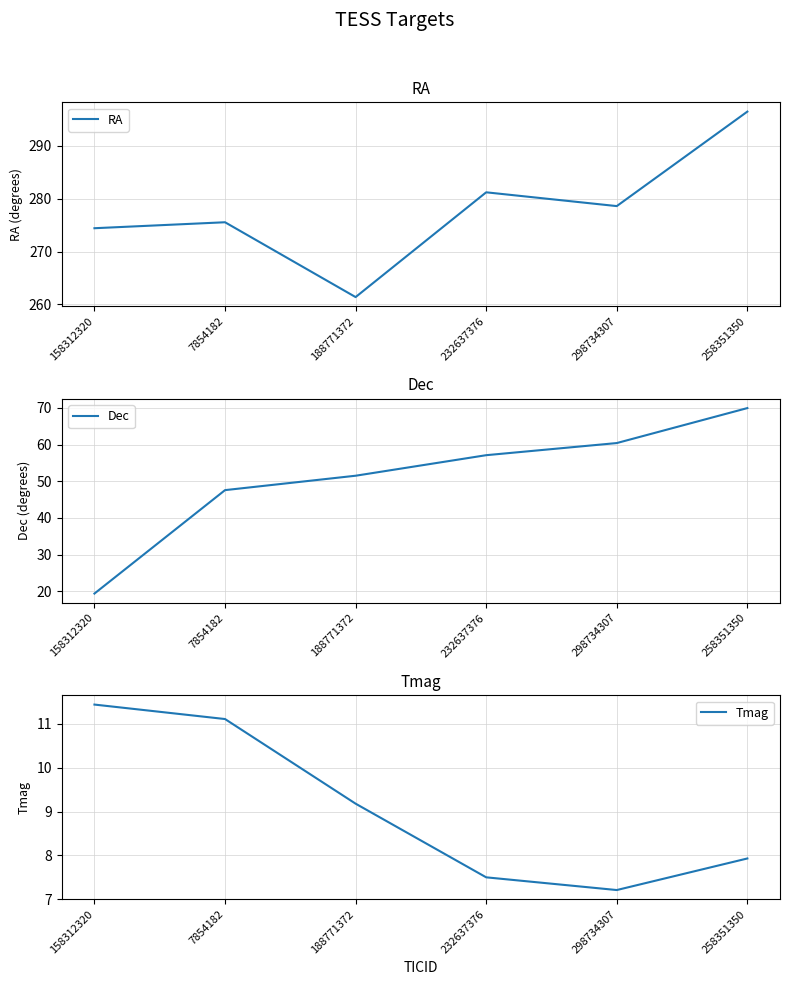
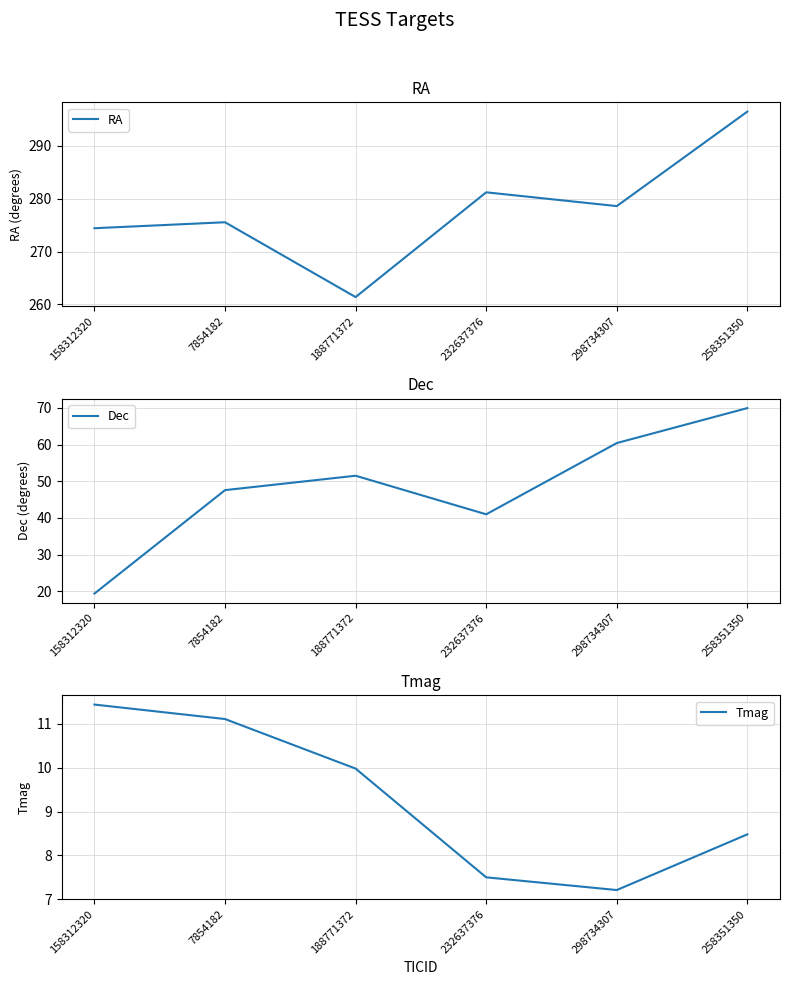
Dec, 232637376: 57 -> 41
Tmag, 188771372: 9.2 -> 10.0
Tmag, 258351350: 7.9 -> 8.5
